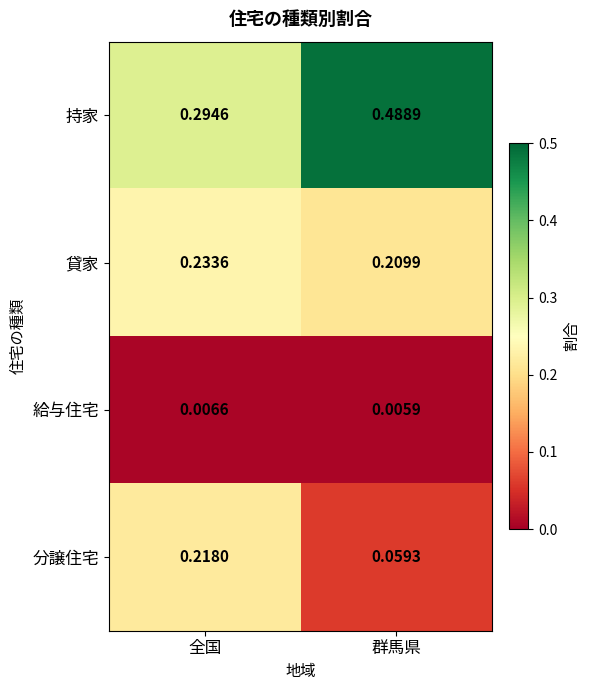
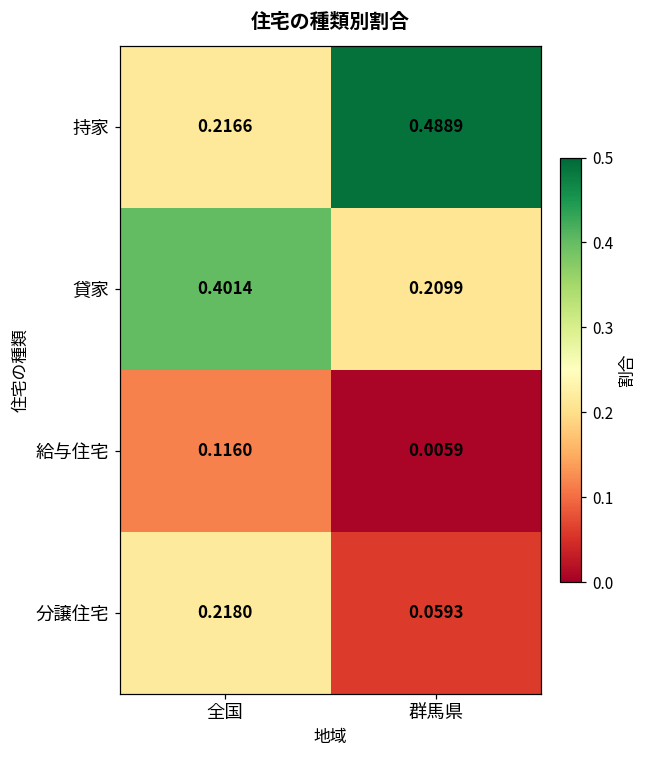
持家, 全国: 0.2946 -> 0.2166
貸家, 全国: 0.2336 -> 0.4014
給与住宅, 全国: 0.0066 -> 0.1160
